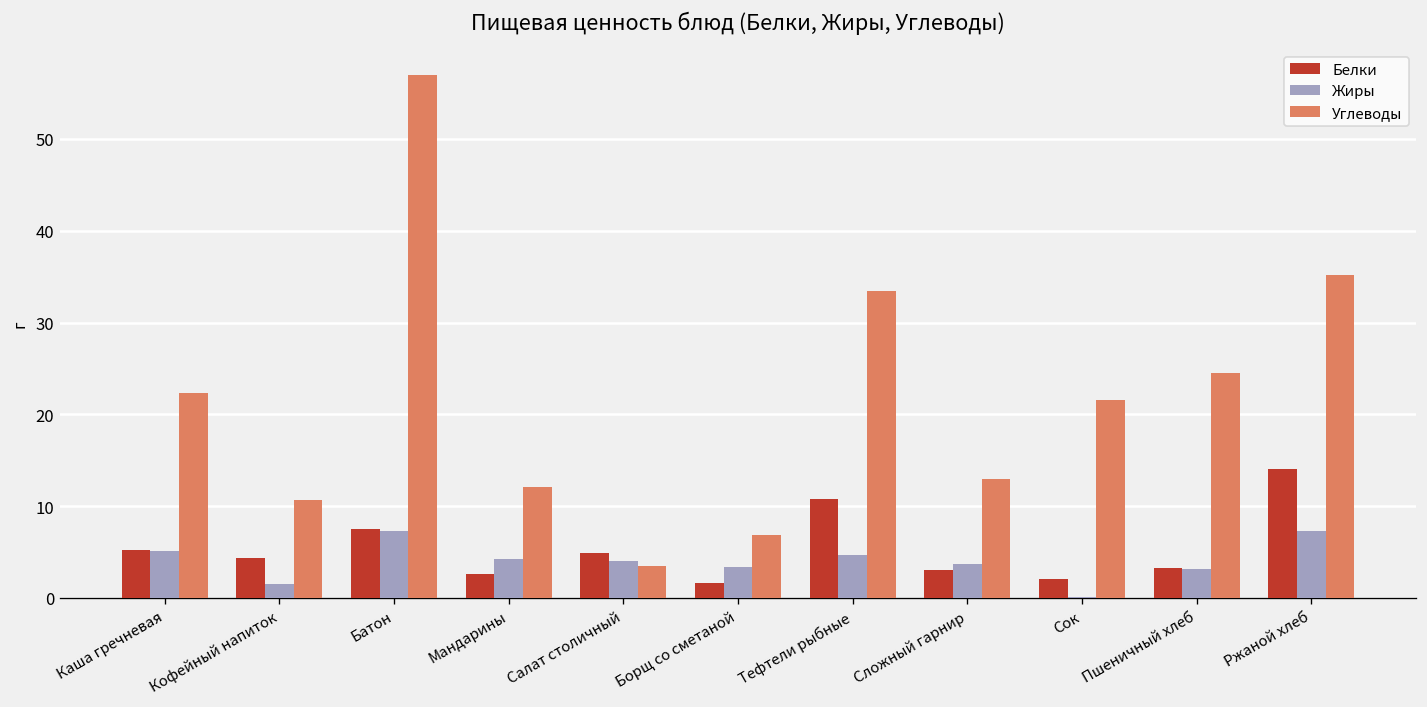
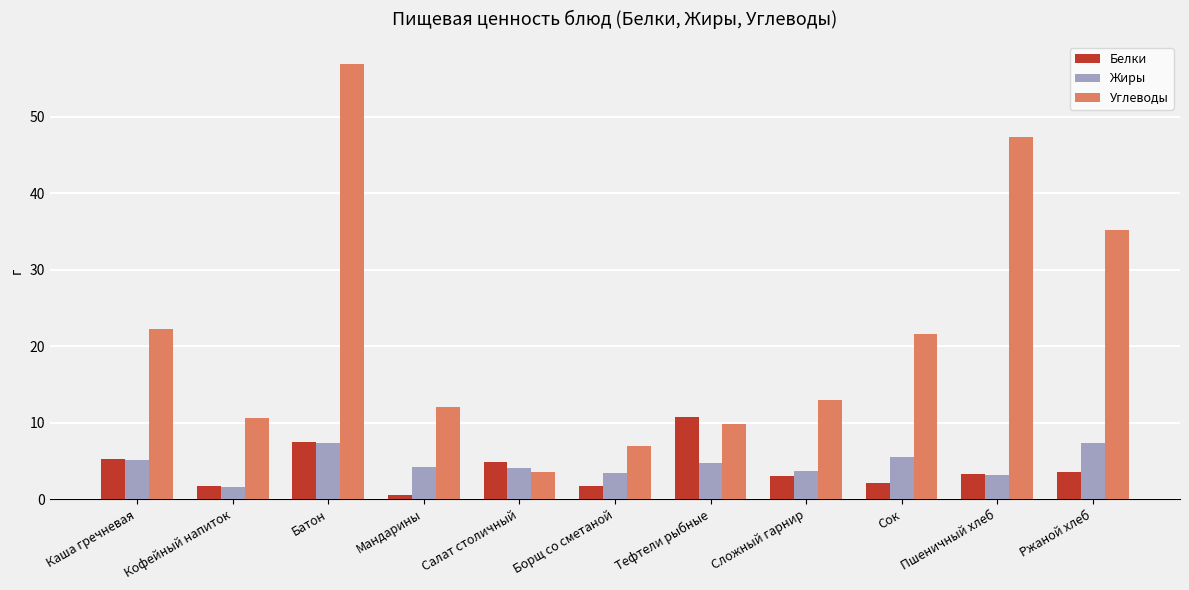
Белки, Кофейный напиток: 4 -> 2
Белки, Мандарины: 3 -> 1
Углеводы, Тефтели рыбные: 33 -> 10
Жиры, Сок: 0 -> 5
Углеводы, Пшеничный хлеб: 25 -> 47
Белки, Ржаной хлеб: 14 -> 4
